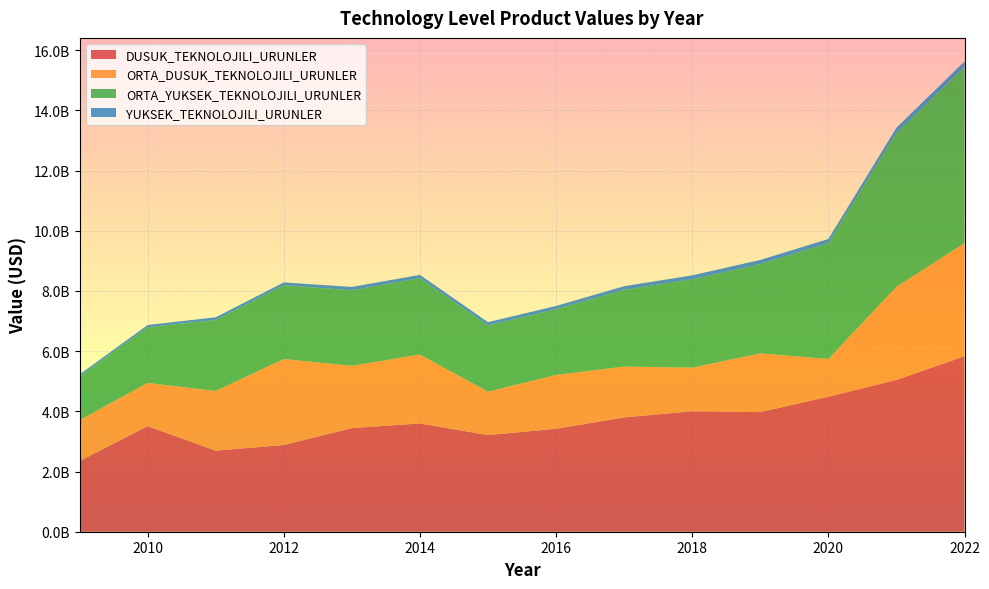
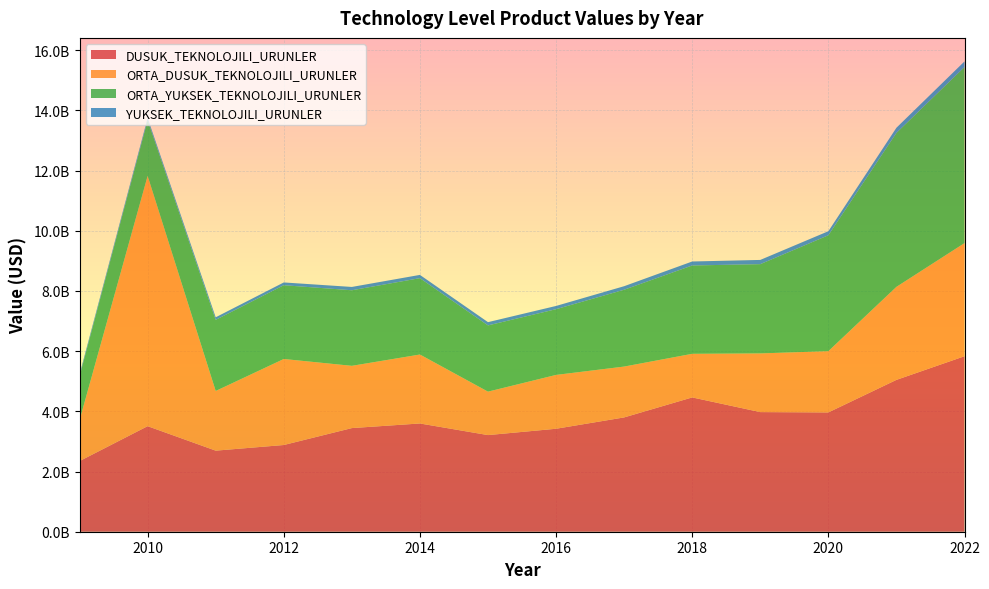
ORTA_DUSUK_TEKNOLOJILI_URUNLER, 2010: 1400000000 -> 8300000000
DUSUK_TEKNOLOJILI_URUNLER, 2018: 4000000000 -> 4500000000
DUSUK_TEKNOLOJILI_URUNLER, 2020: 4500000000 -> 4000000000
ORTA_DUSUK_TEKNOLOJILI_URUNLER, 2020: 1300000000 -> 2000000000
